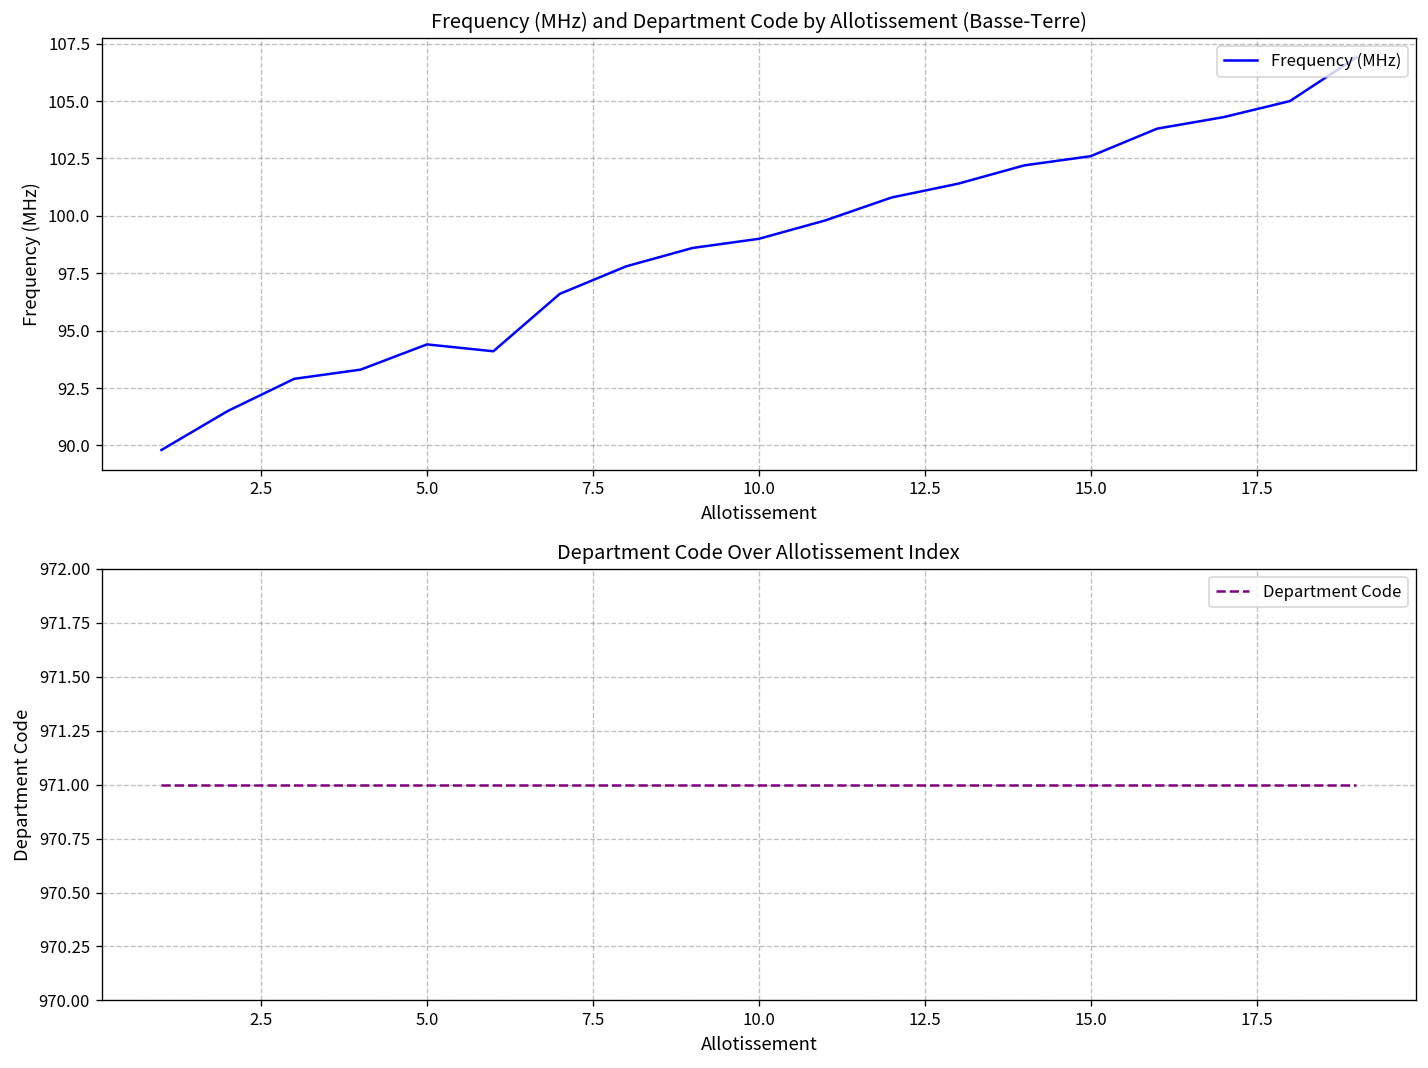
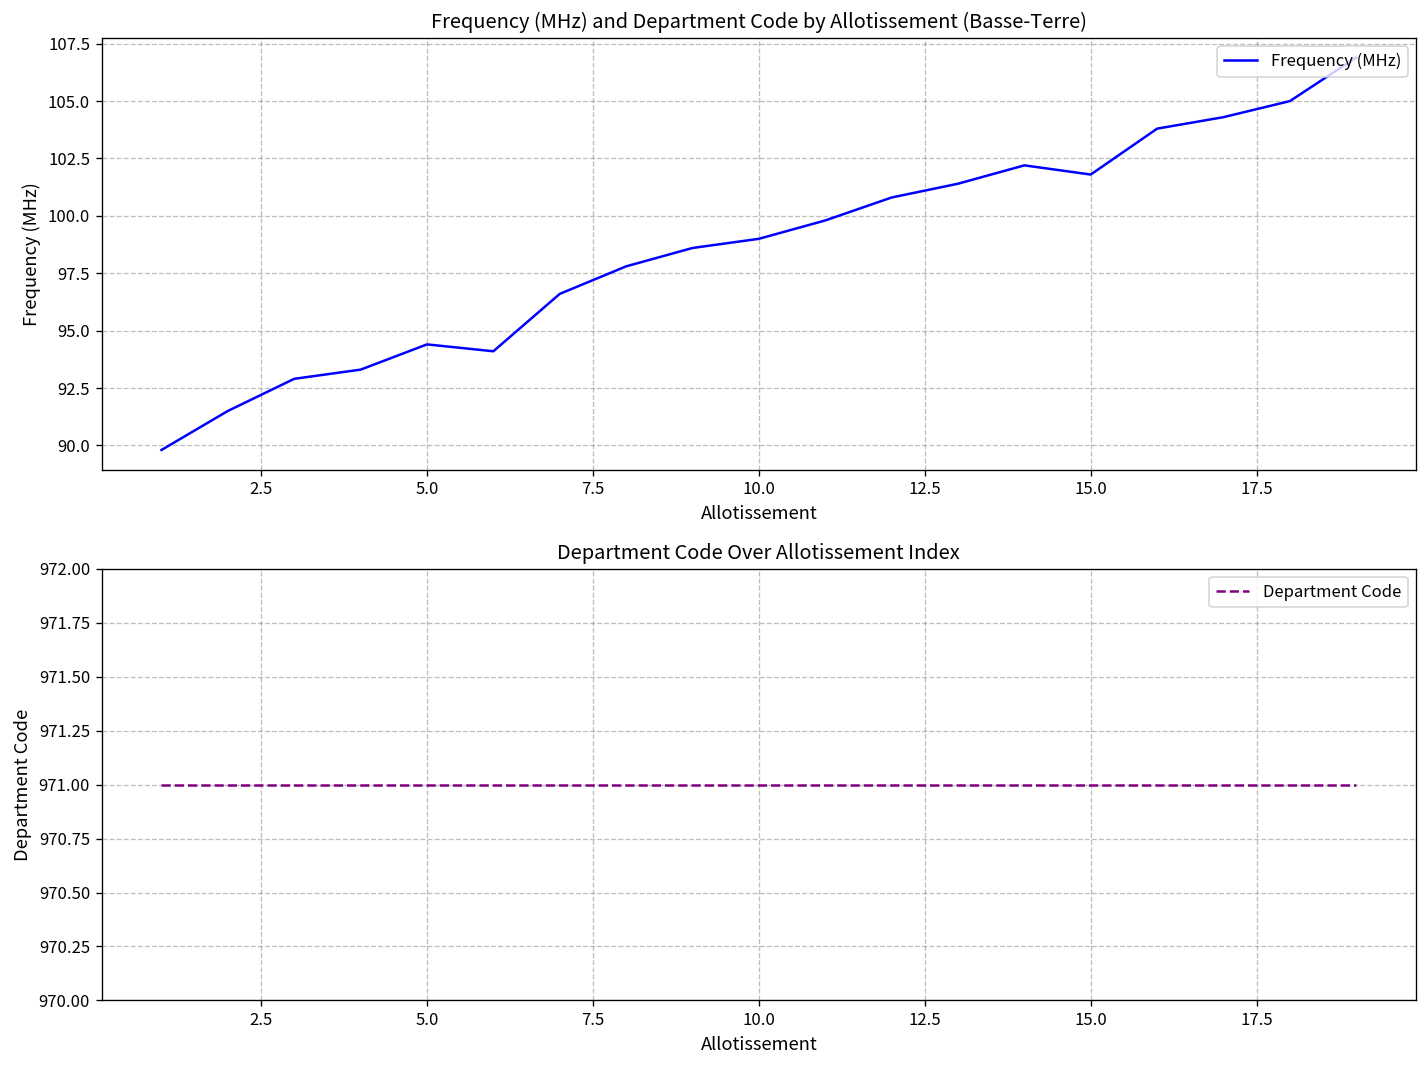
Frequency (MHz) and Department Code by Allotissement (Basse-Terre), 15.0: 102.6 -> 101.8
